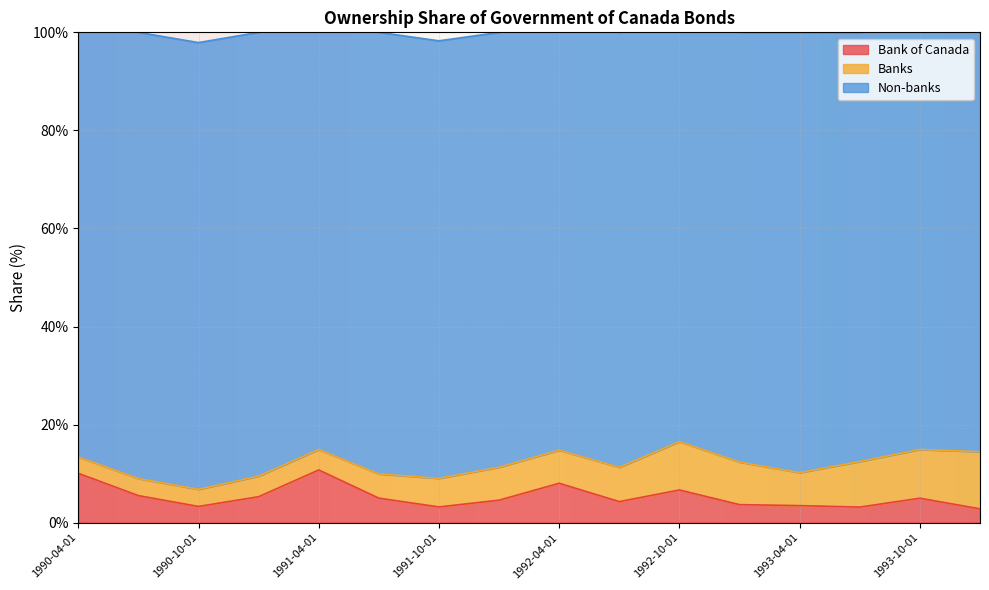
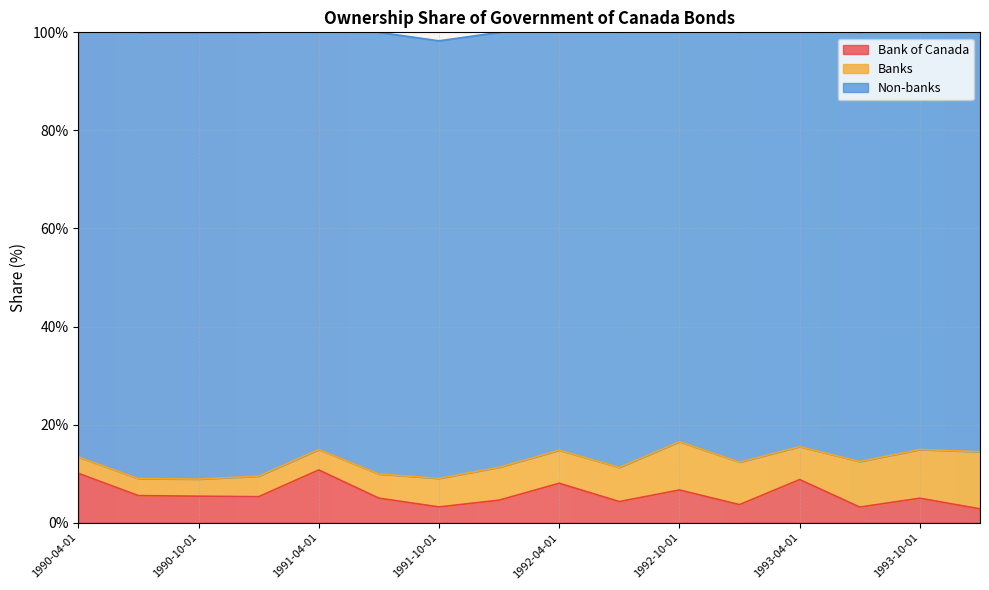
Bank of Canada, 1990-10-01: 3% -> 5%
Bank of Canada, 1993-04-01: 3% -> 9%
